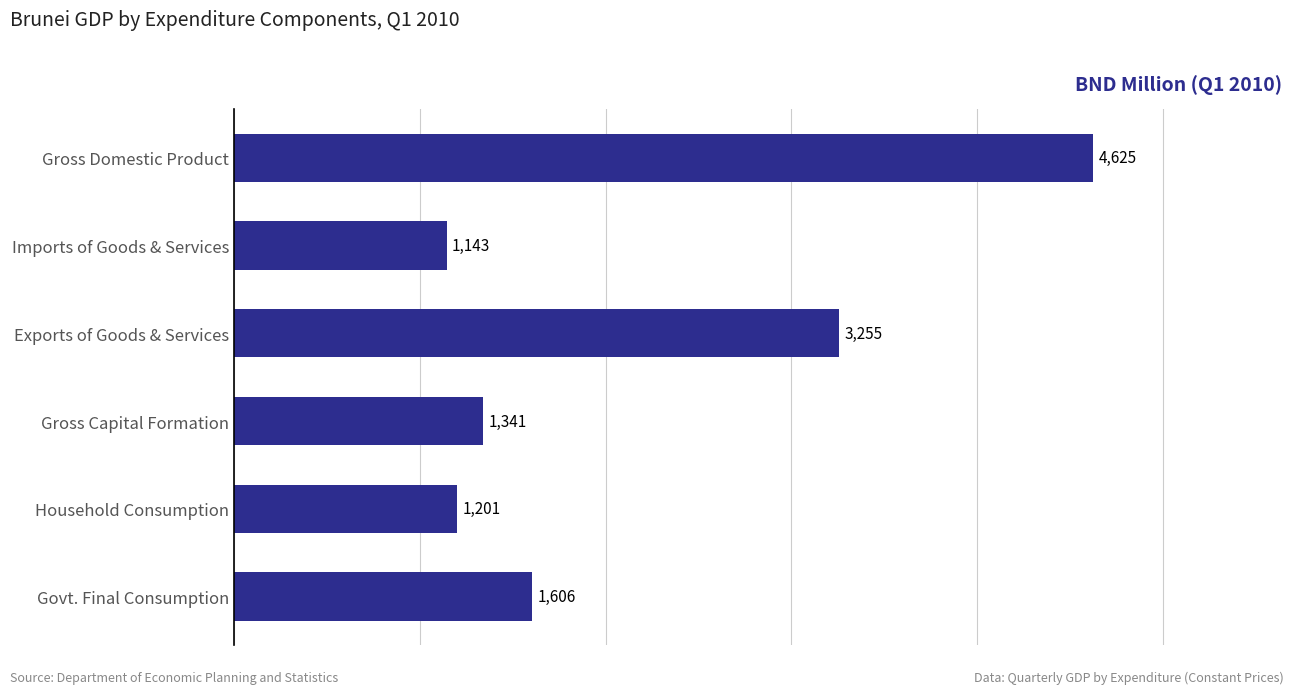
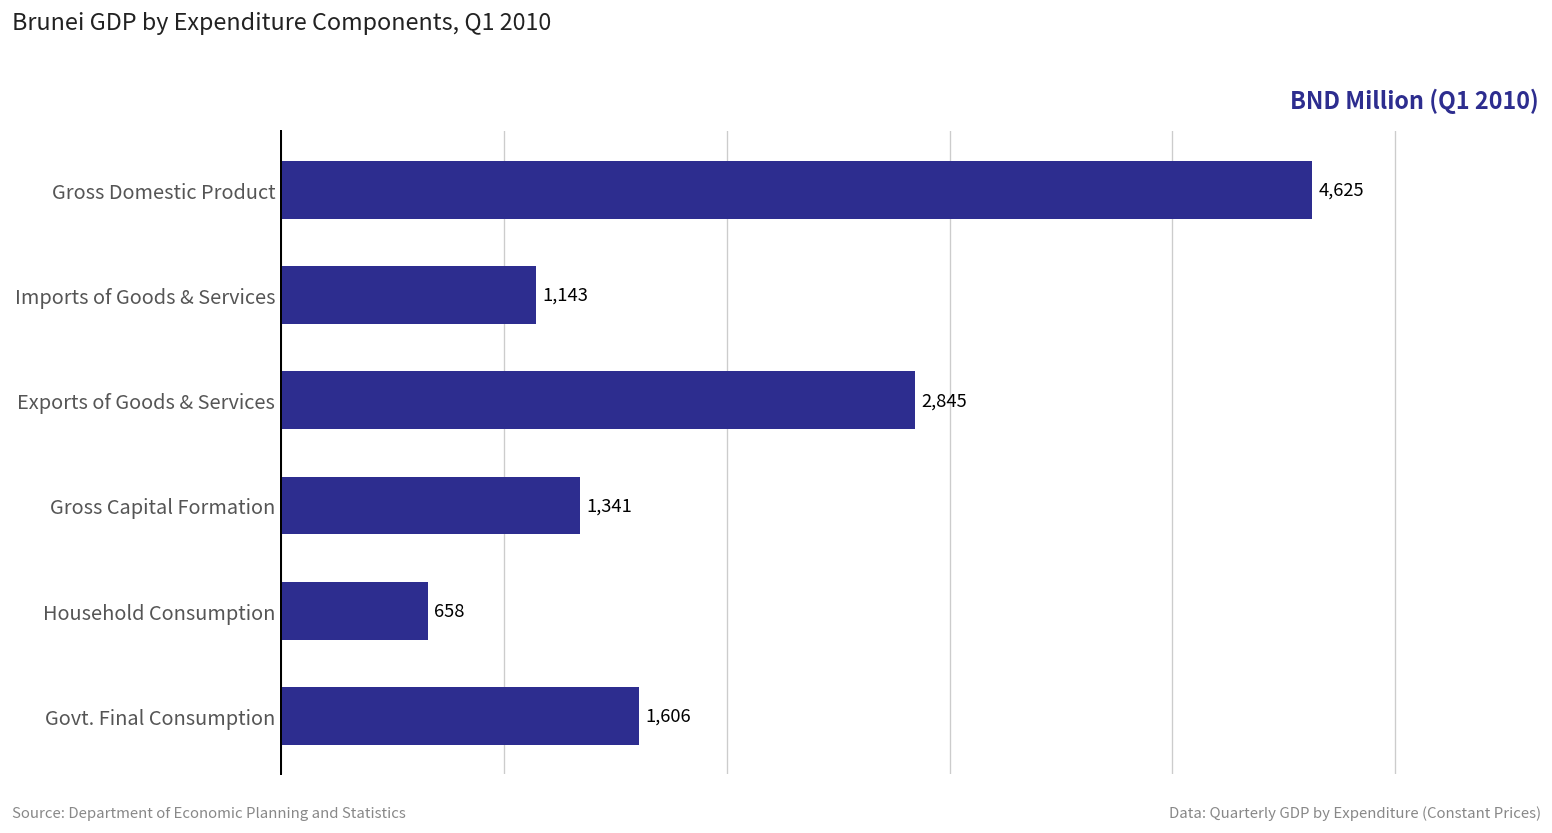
Exports of Goods & Services: 3,255 -> 2,845
Household Consumption: 1,201 -> 658
